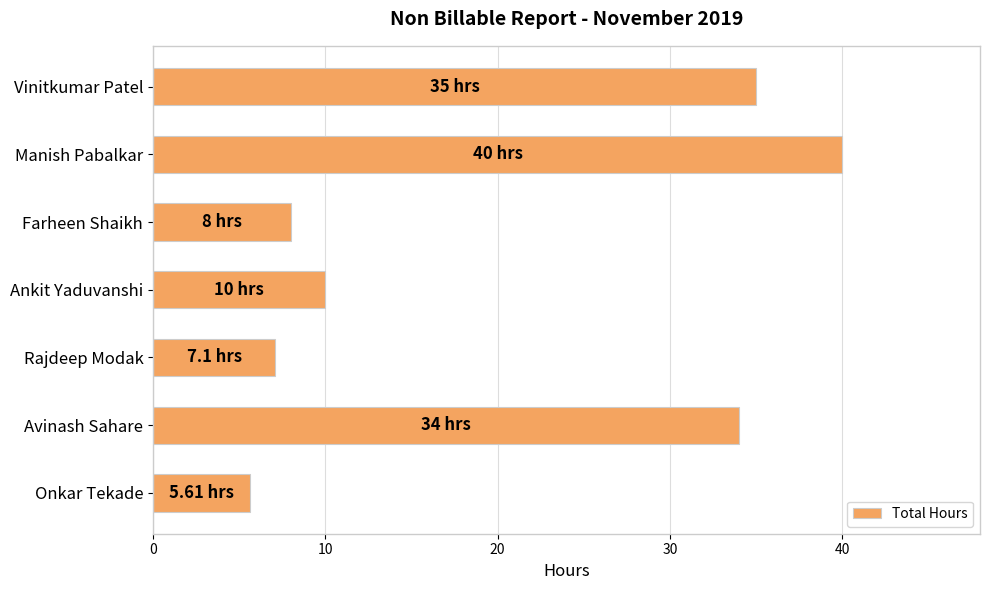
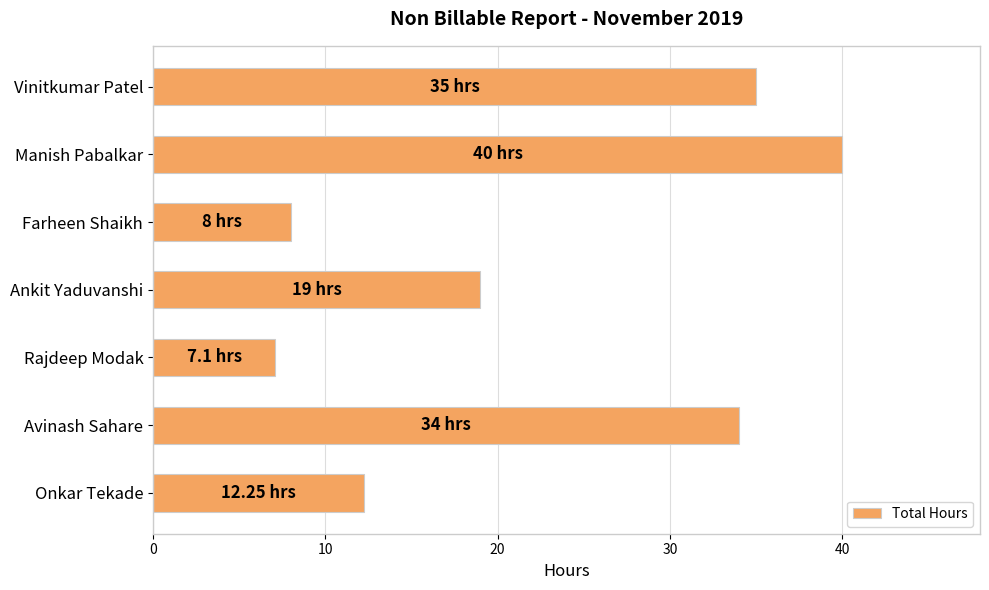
Ankit Yaduvanshi: 10 -> 19
Onkar Tekade: 5.61 -> 12.25
